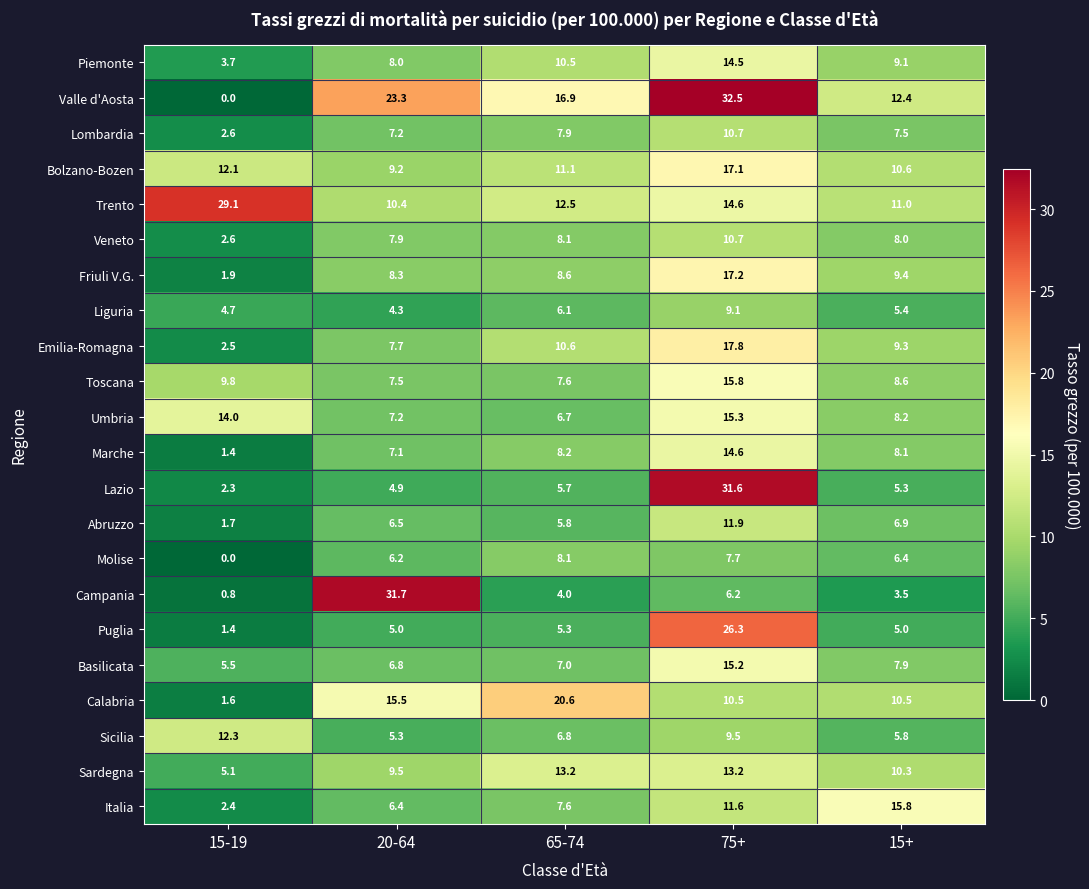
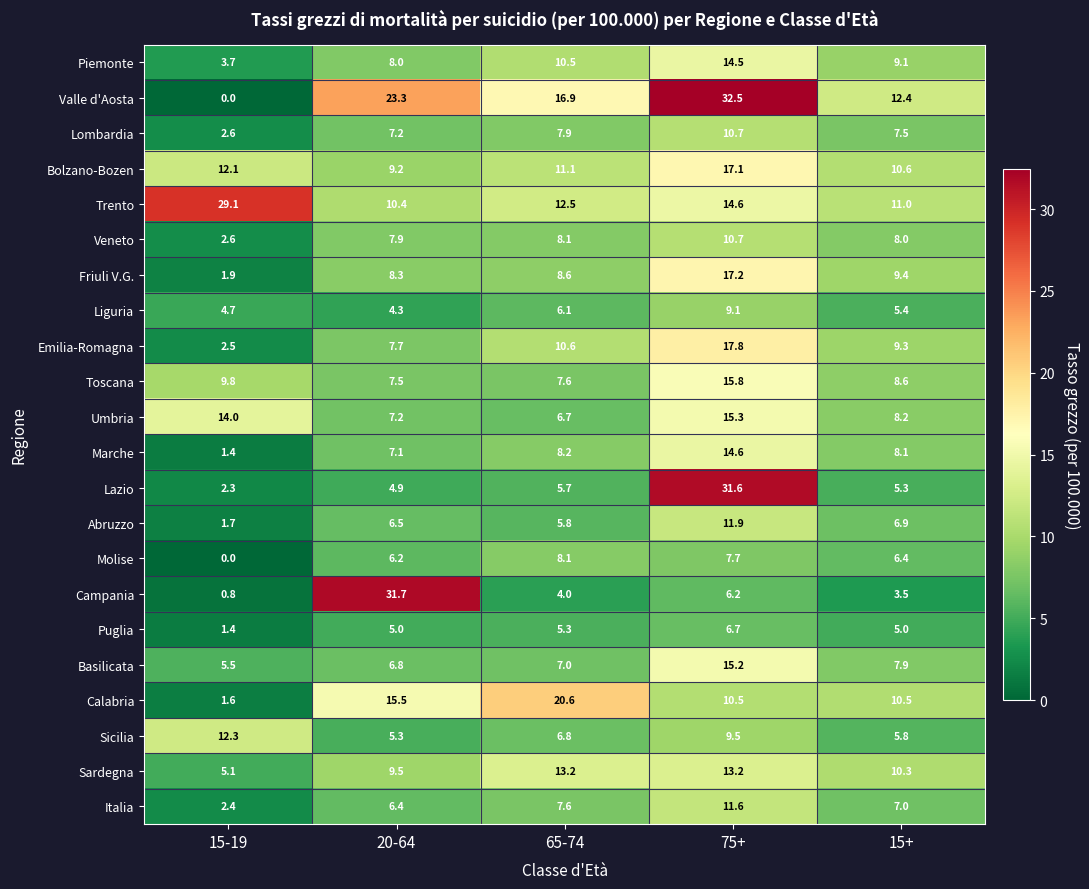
Puglia, 75+: 26.3 -> 6.7
Italia, 15+: 15.8 -> 7.0
